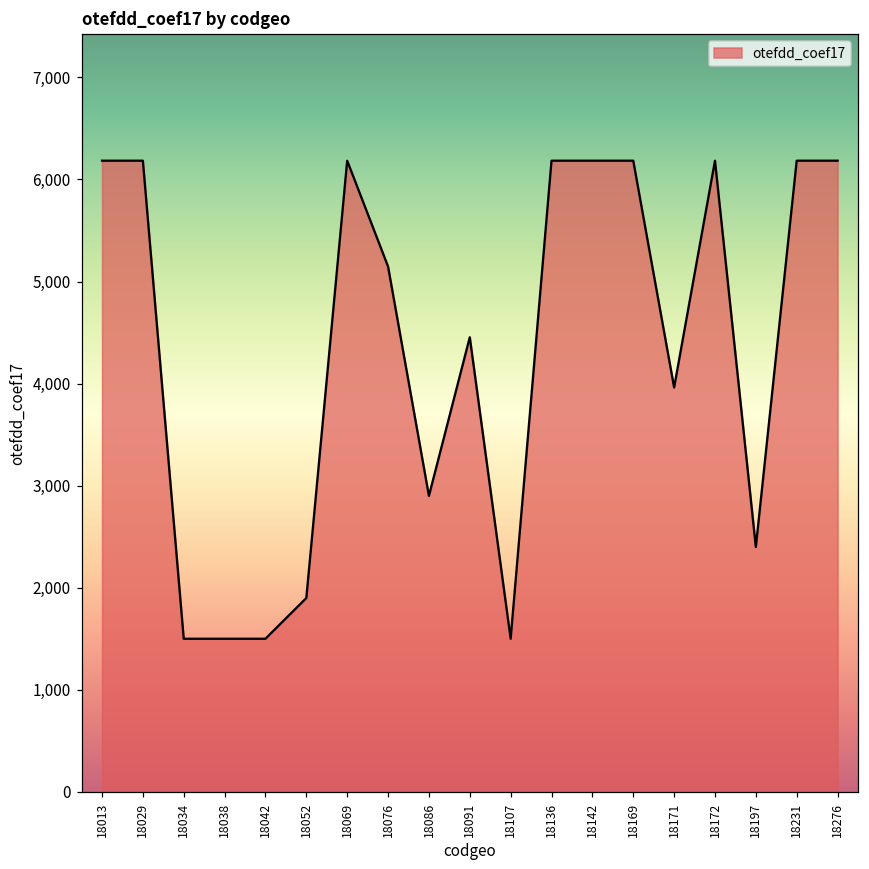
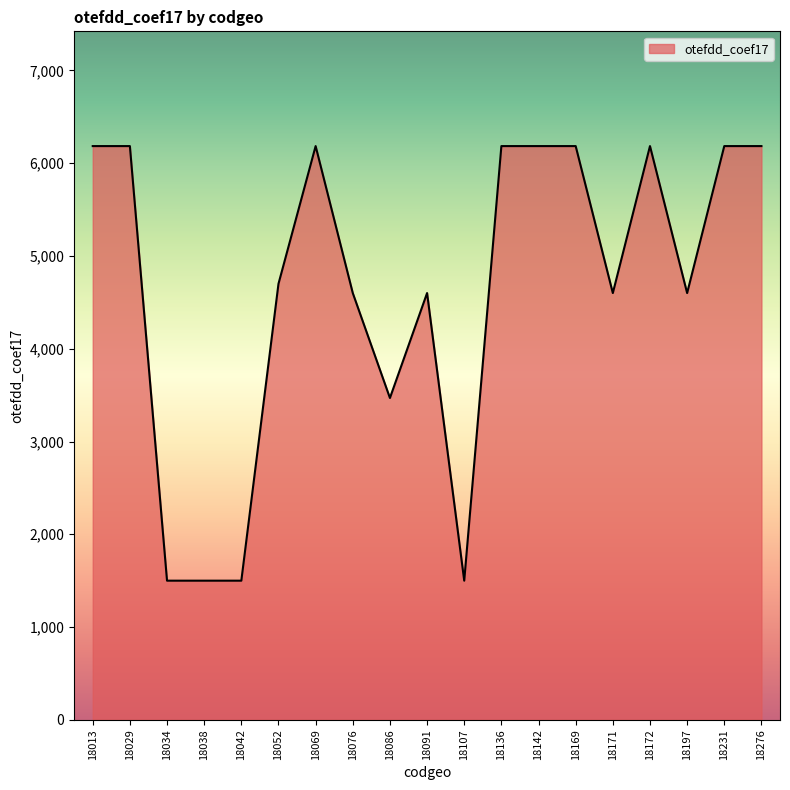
18052: 1,900 -> 4,700
18076: 5,100 -> 4,600
18086: 2,900 -> 3,500
18091: 4,500 -> 4,600
18171: 4,000 -> 4,600
18197: 2,400 -> 4,600
